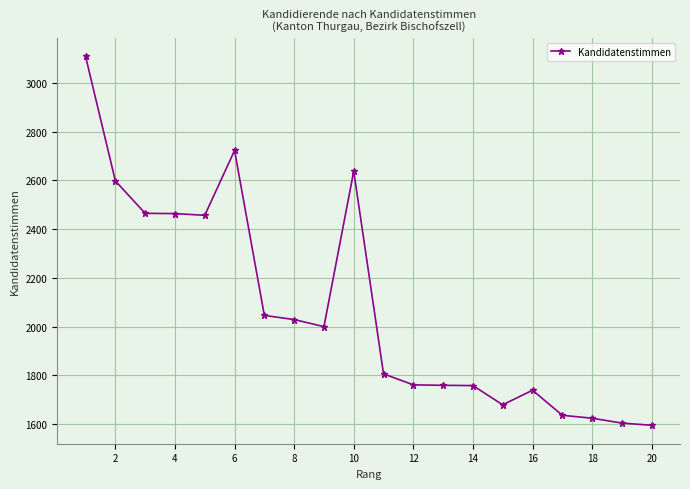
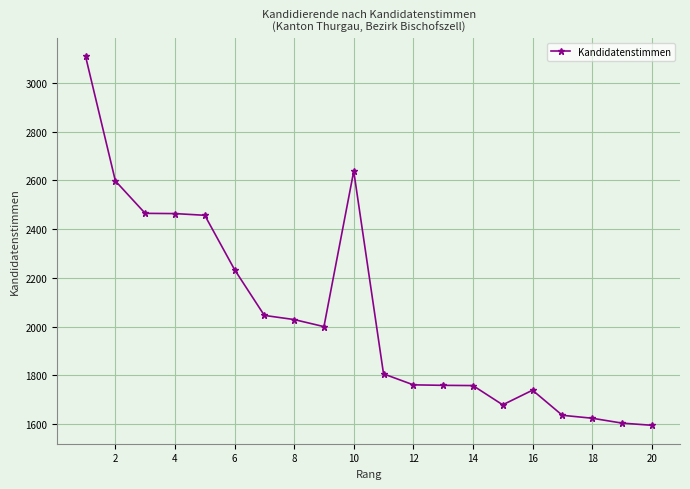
6: 2720 -> 2230
